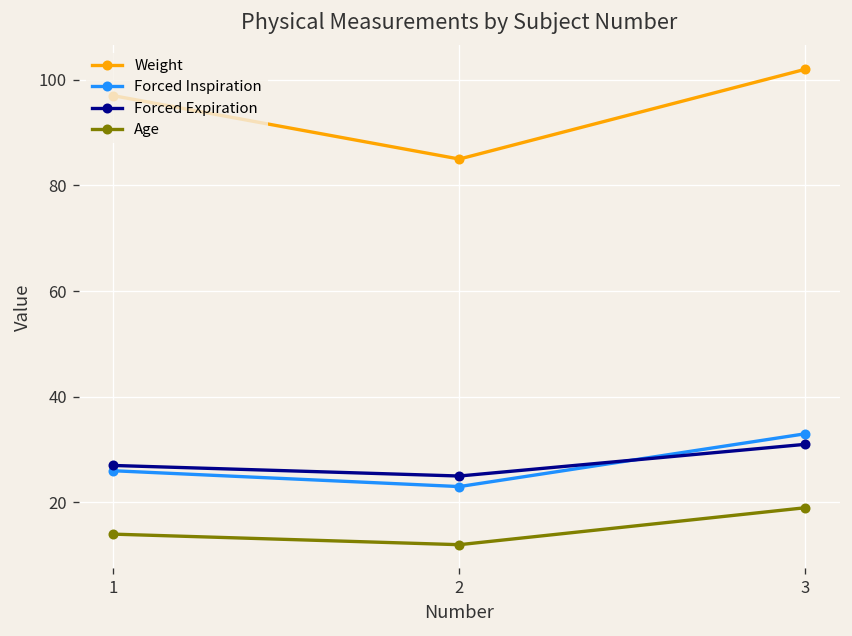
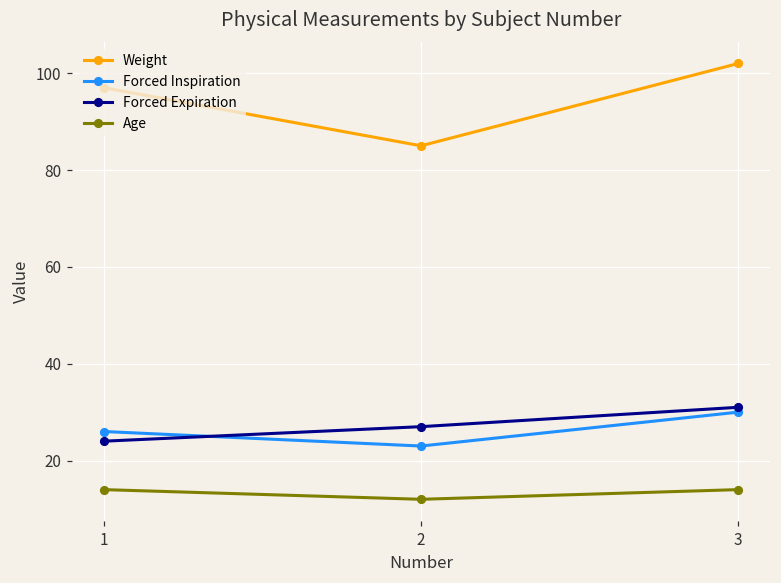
Forced Expiration, 1: 27 -> 24
Forced Expiration, 2: 25 -> 27
Forced Inspiration, 3: 33 -> 30
Age, 3: 19 -> 14
